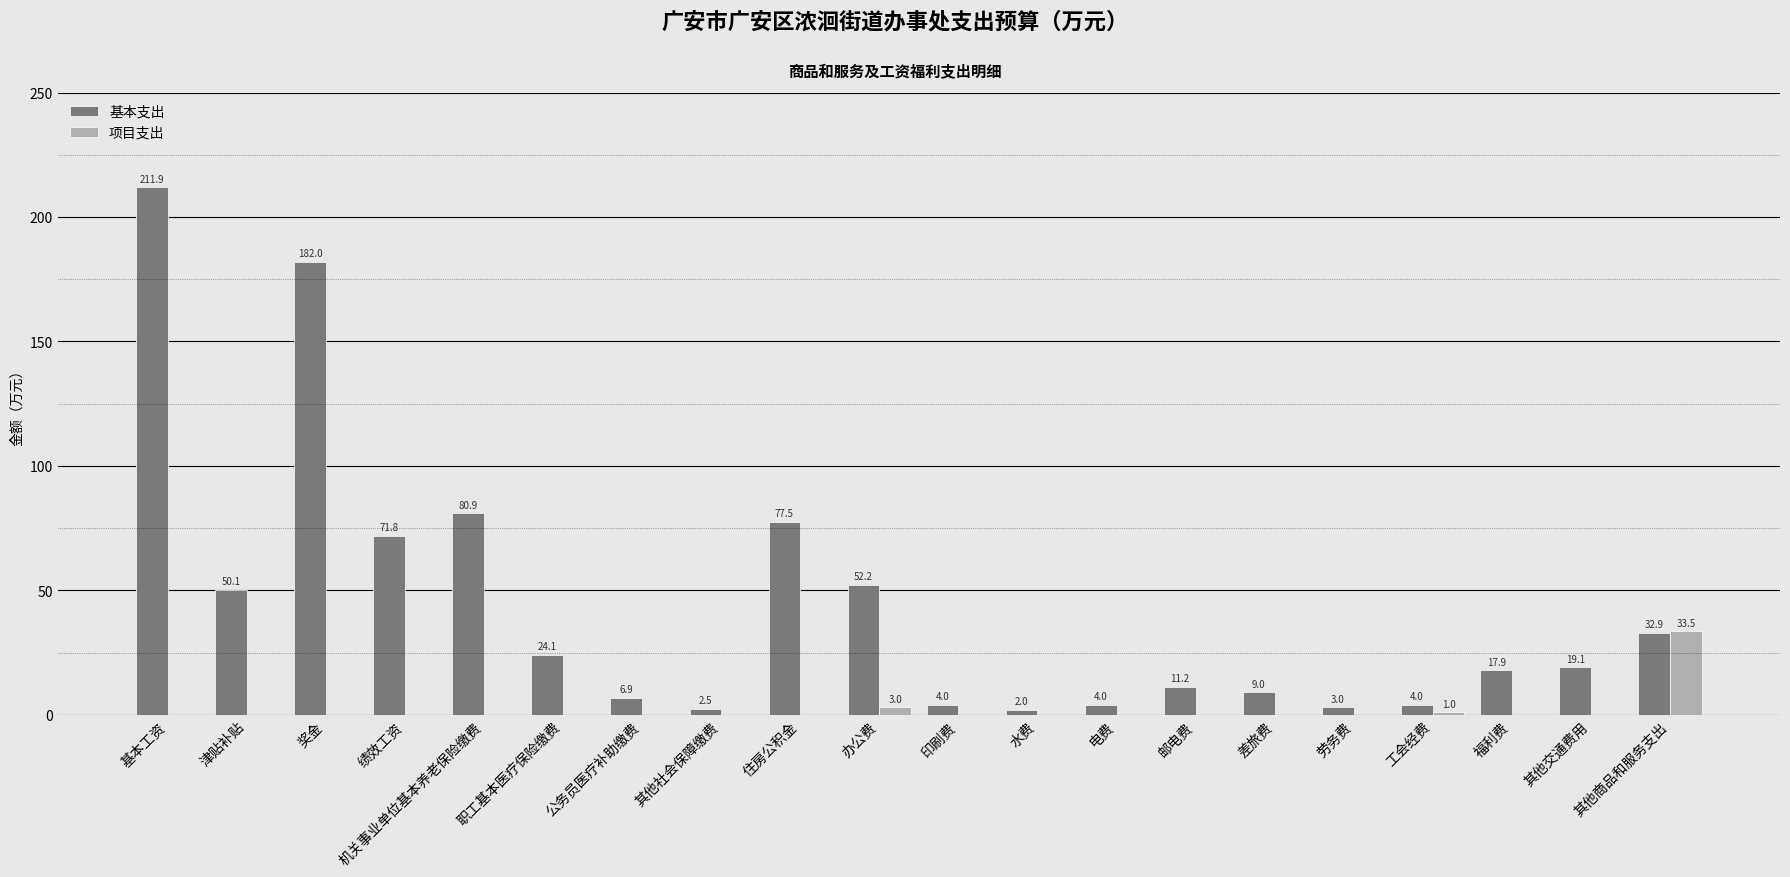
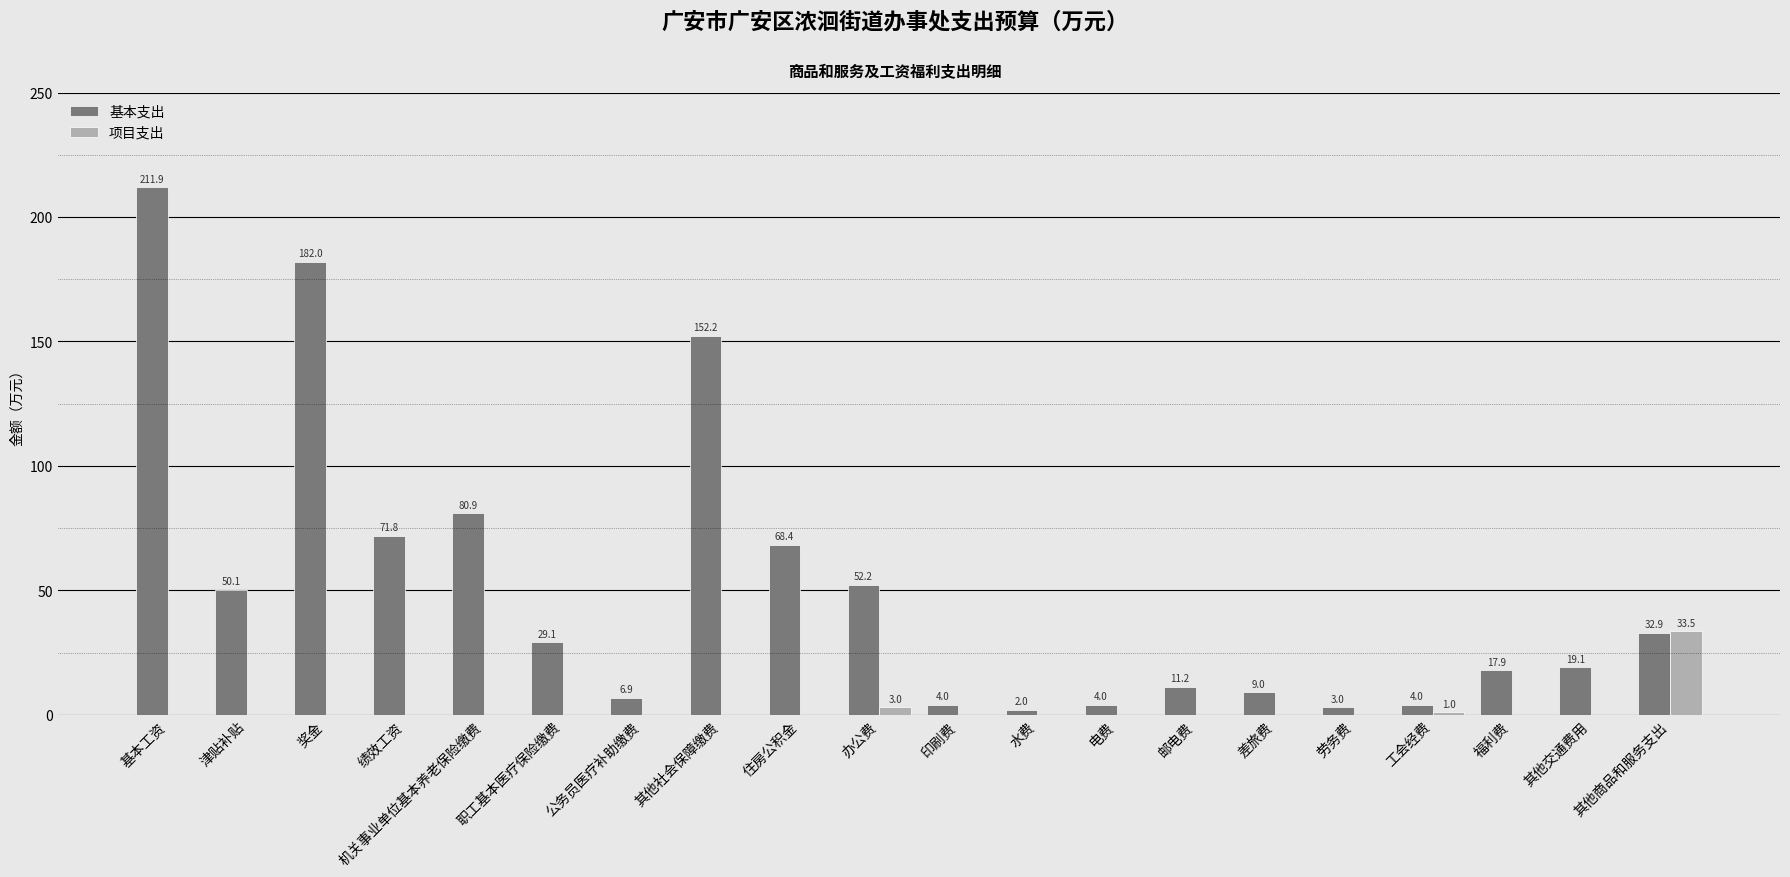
基本支出, 职工基本医疗保险缴费: 24.1 -> 29.1
基本支出, 其他社会保障缴费: 2.5 -> 152.2
基本支出, 住房公积金: 77.5 -> 68.4
